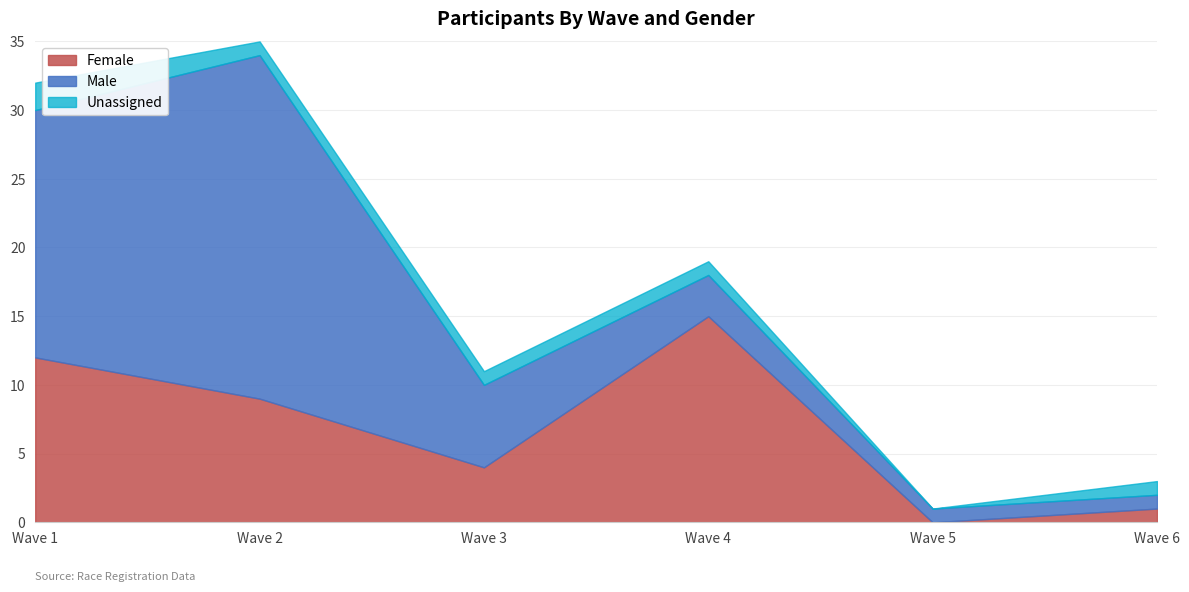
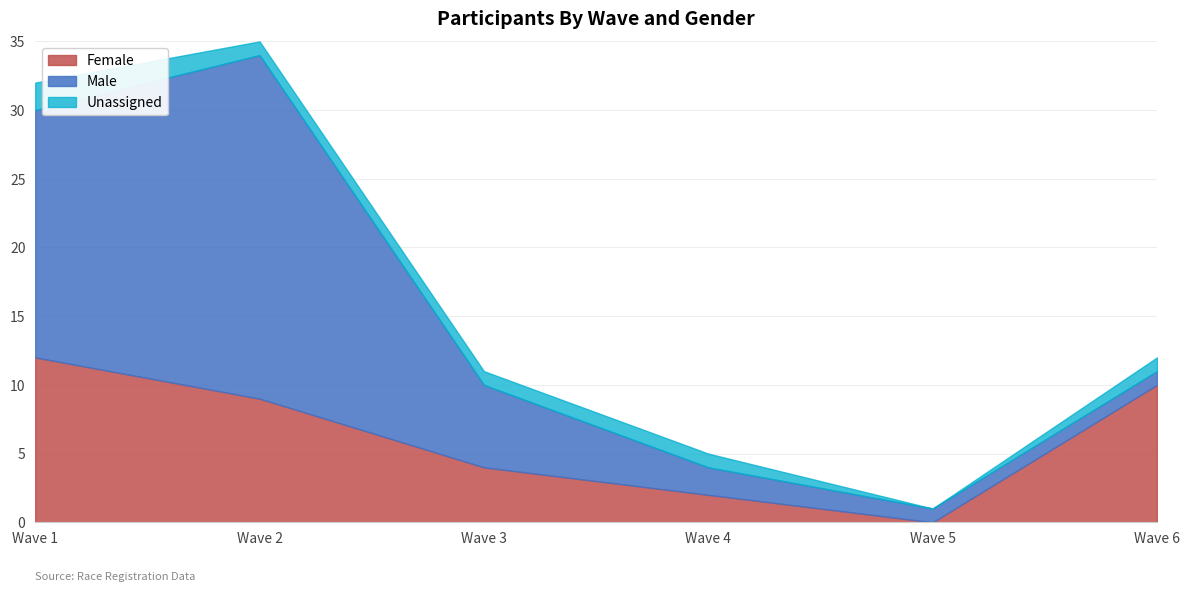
Female, Wave 4: 15 -> 2
Male, Wave 4: 3 -> 2
Female, Wave 6: 1 -> 10
